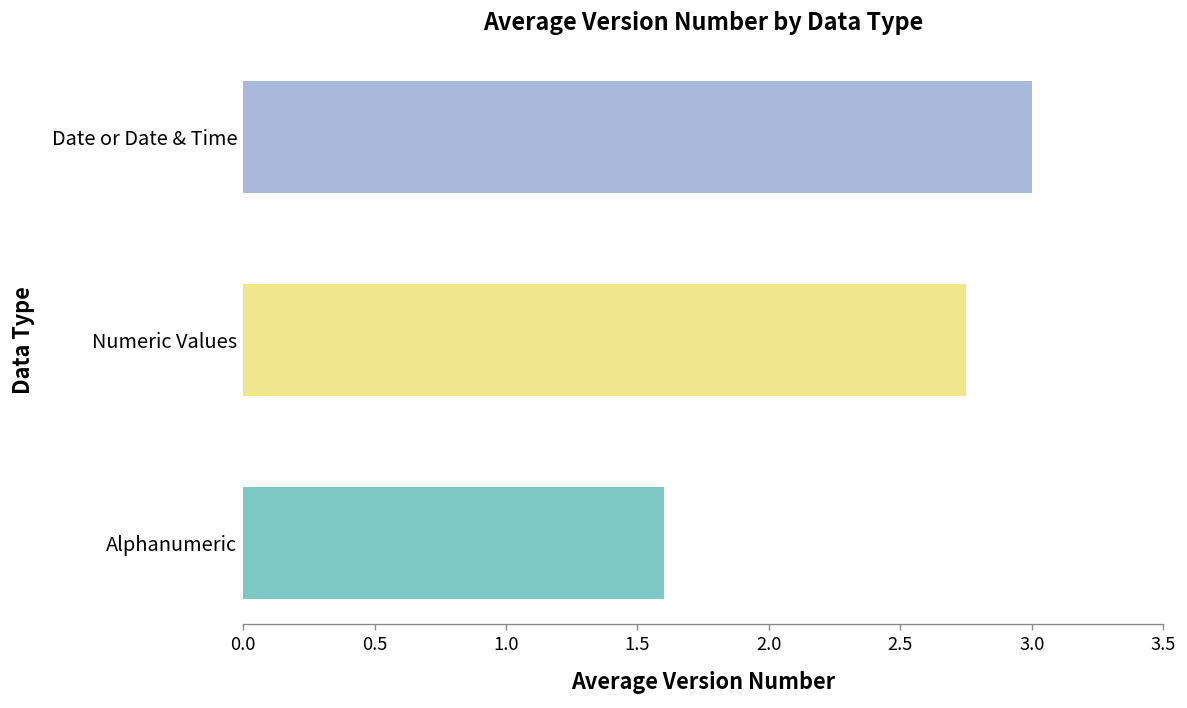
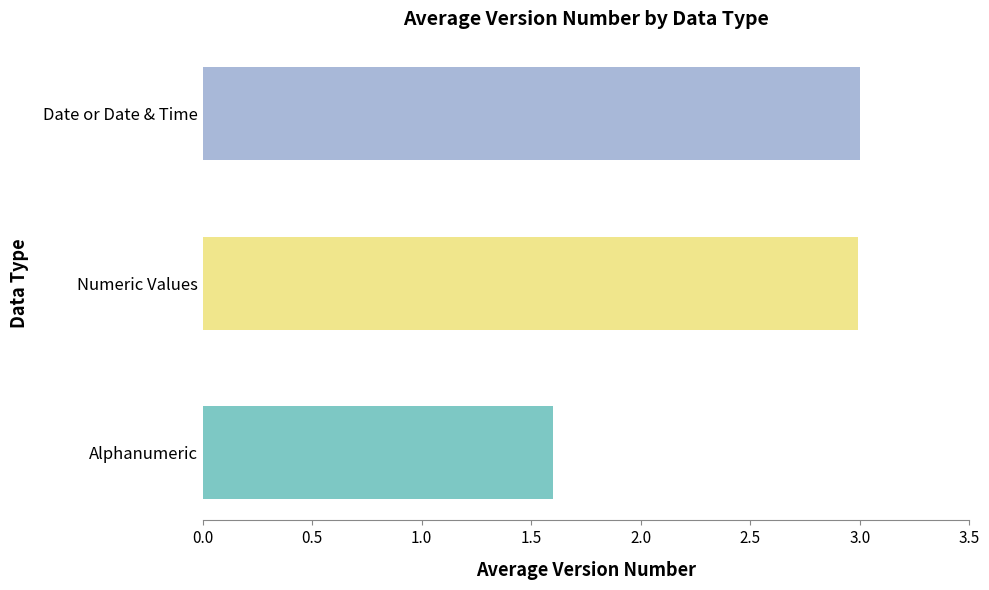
Numeric Values: 2.75 -> 2.99
